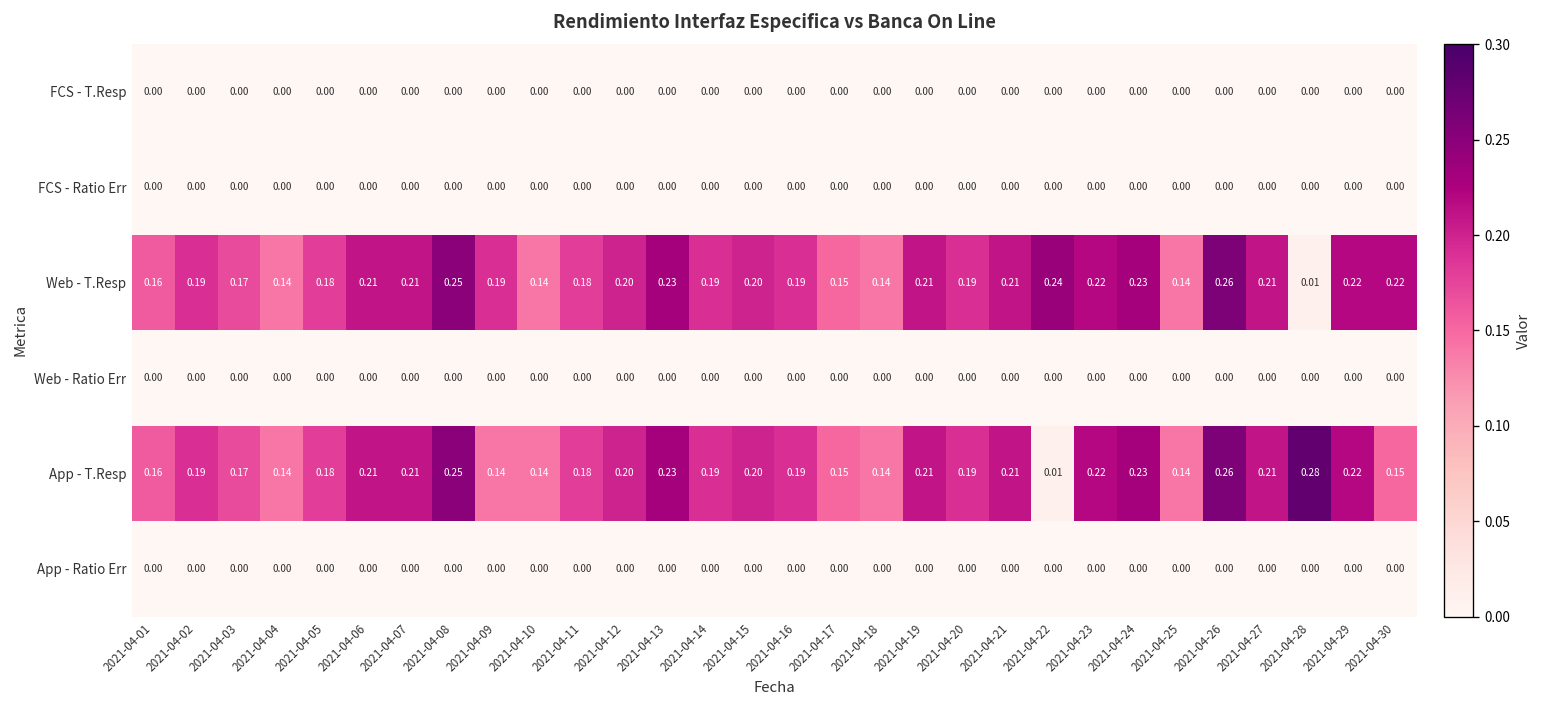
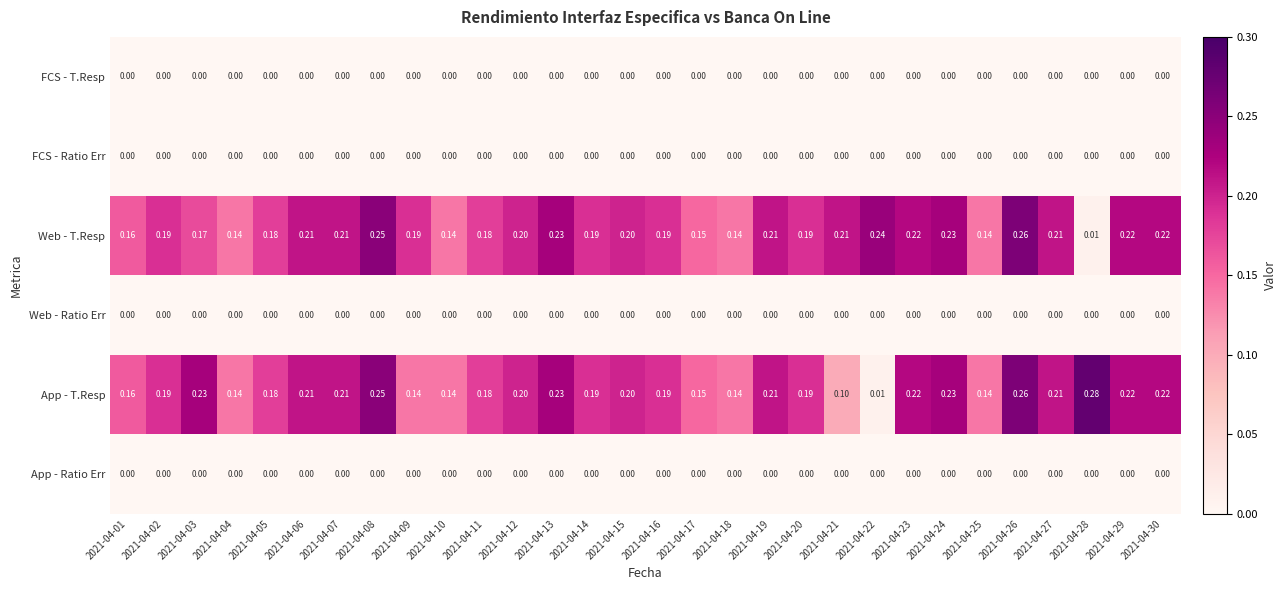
App - T.Resp, 2021-04-03: 0.17 -> 0.23
App - T.Resp, 2021-04-21: 0.21 -> 0.10
App - T.Resp, 2021-04-30: 0.15 -> 0.22
